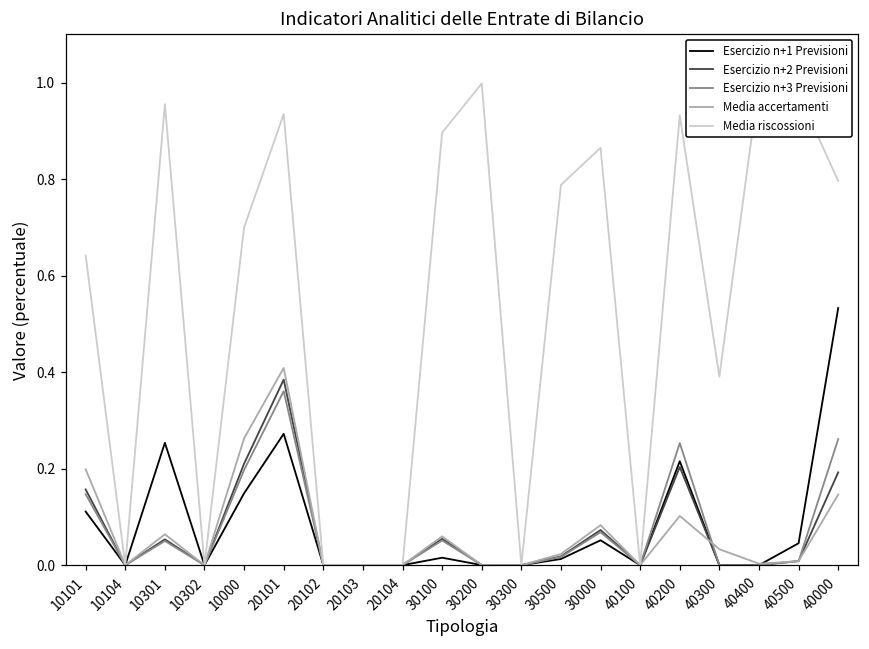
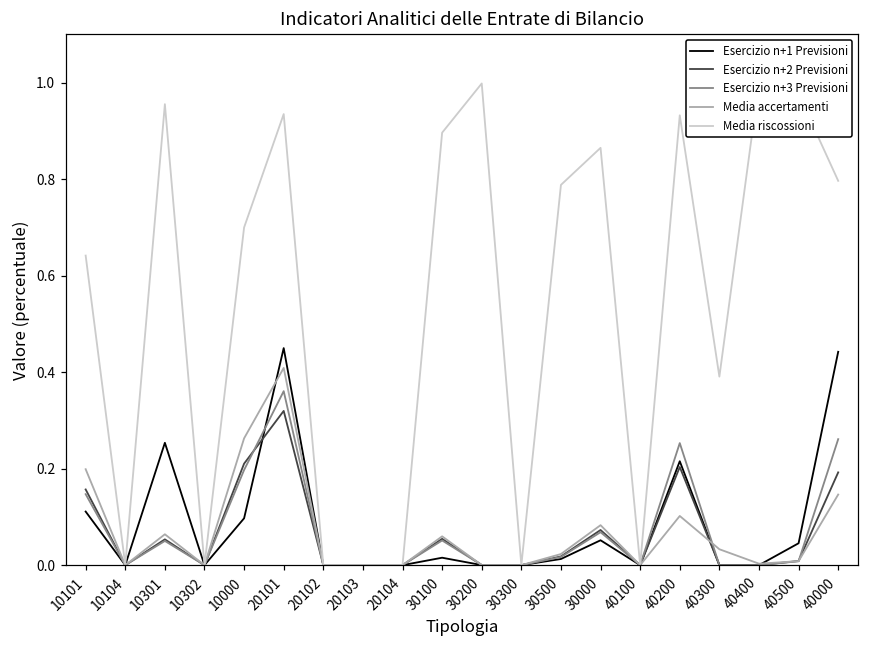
Esercizio n+1 Previsioni, 10000: 0.15 -> 0.10
Esercizio n+1 Previsioni, 20101: 0.27 -> 0.45
Esercizio n+2 Previsioni, 20101: 0.38 -> 0.32
Esercizio n+1 Previsioni, 40000: 0.53 -> 0.44
